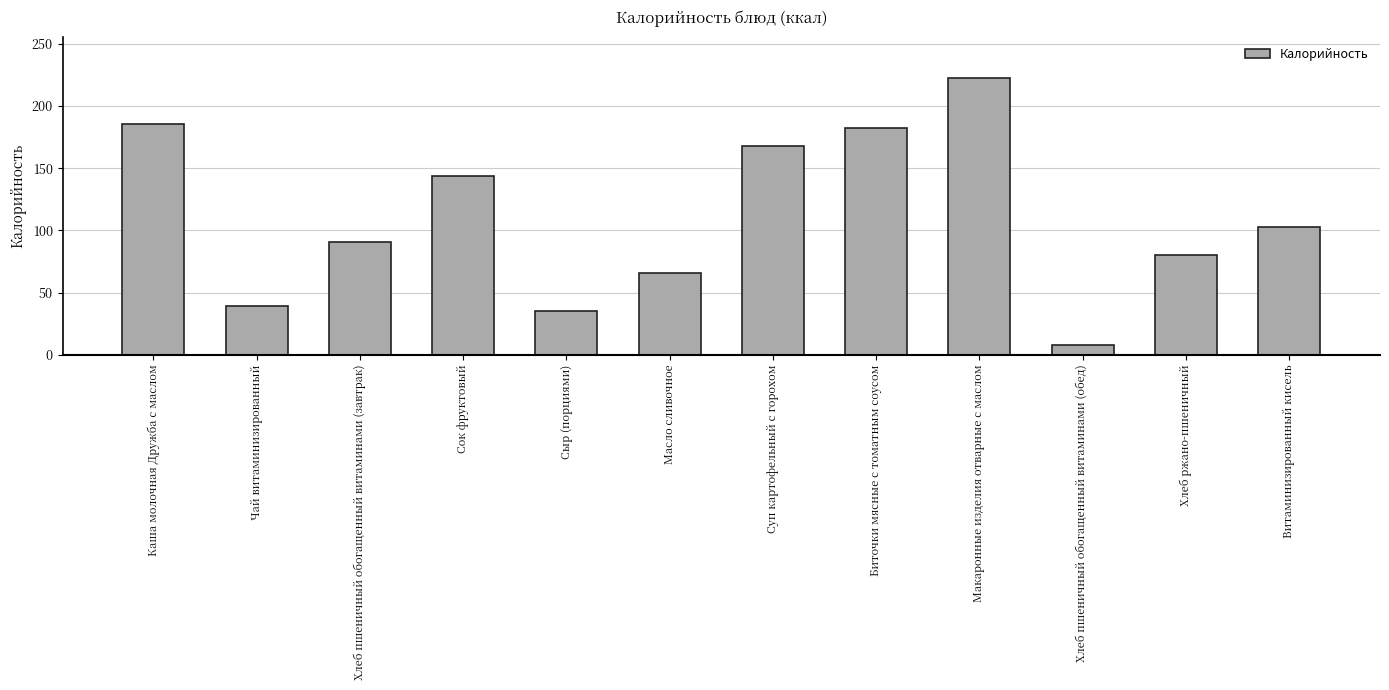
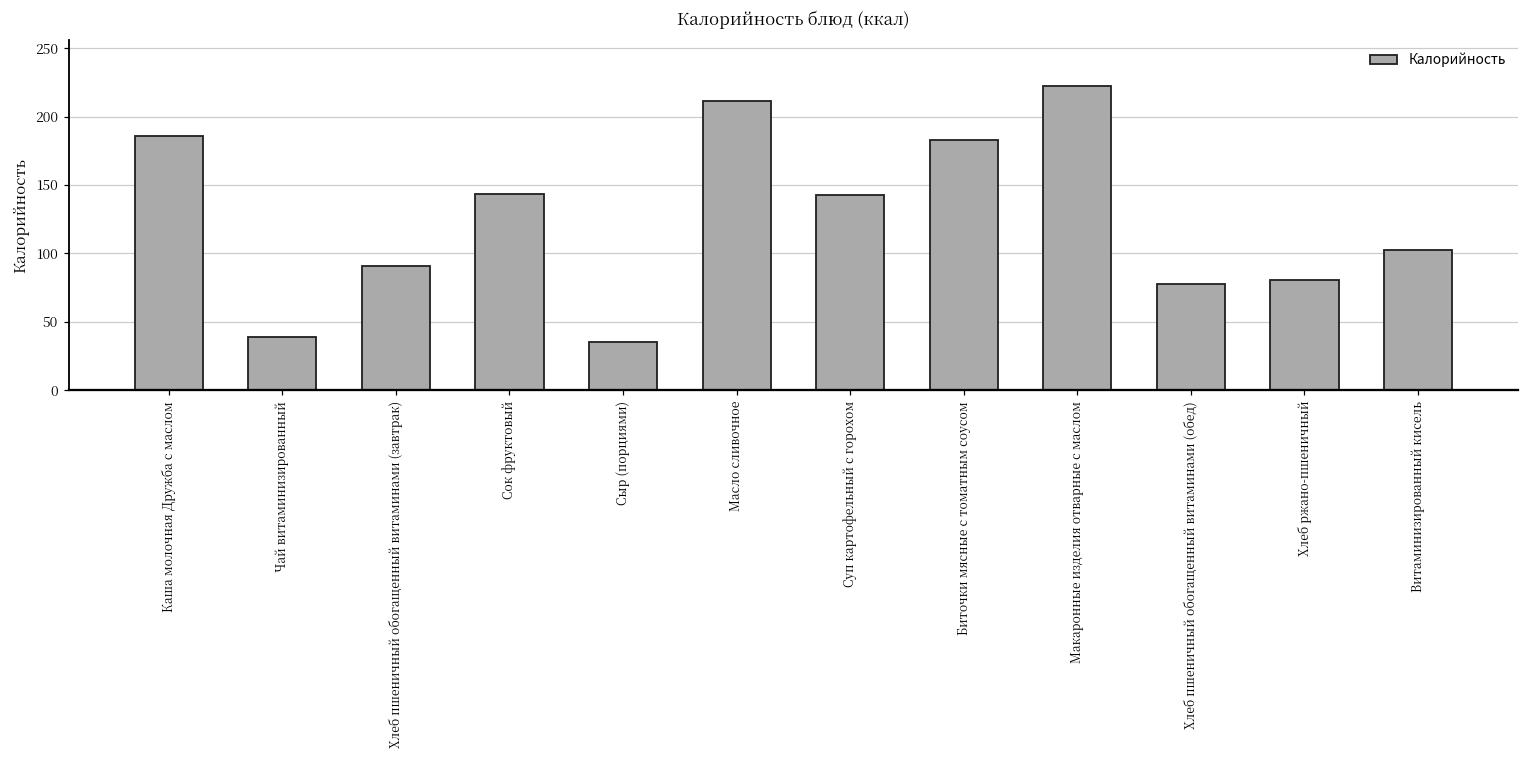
Масло сливочное: 66 -> 211
Суп картофельный с горохом: 168 -> 143
Хлеб пшеничный обогащенный витаминами (обед): 8 -> 78
